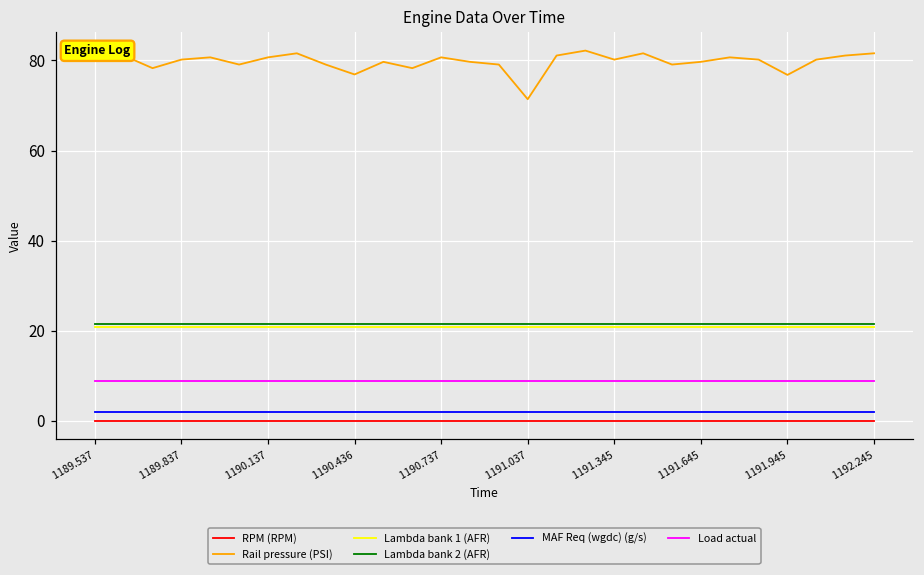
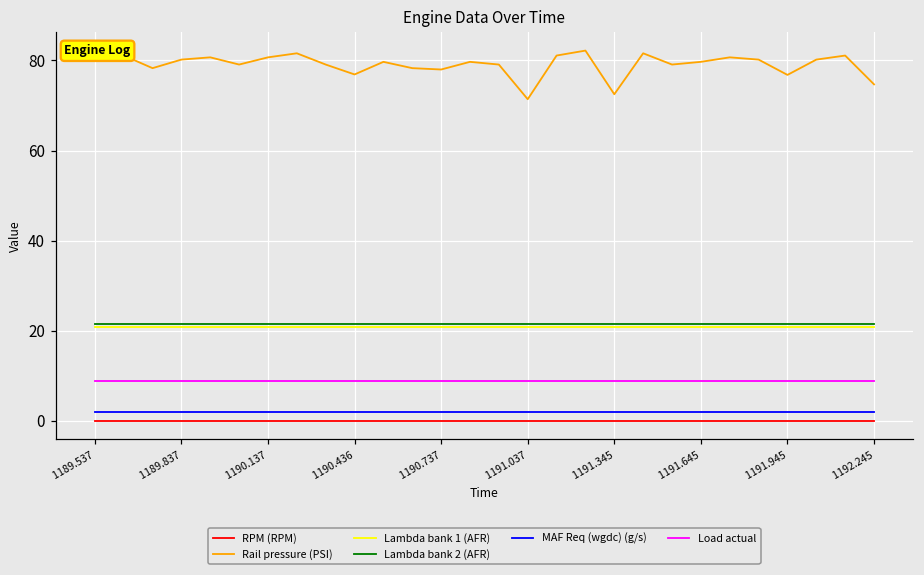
Rail pressure (PSI), 1190.737: 81 -> 78
Rail pressure (PSI), 1191.345: 80 -> 73
Rail pressure (PSI), 1192.245: 82 -> 75
